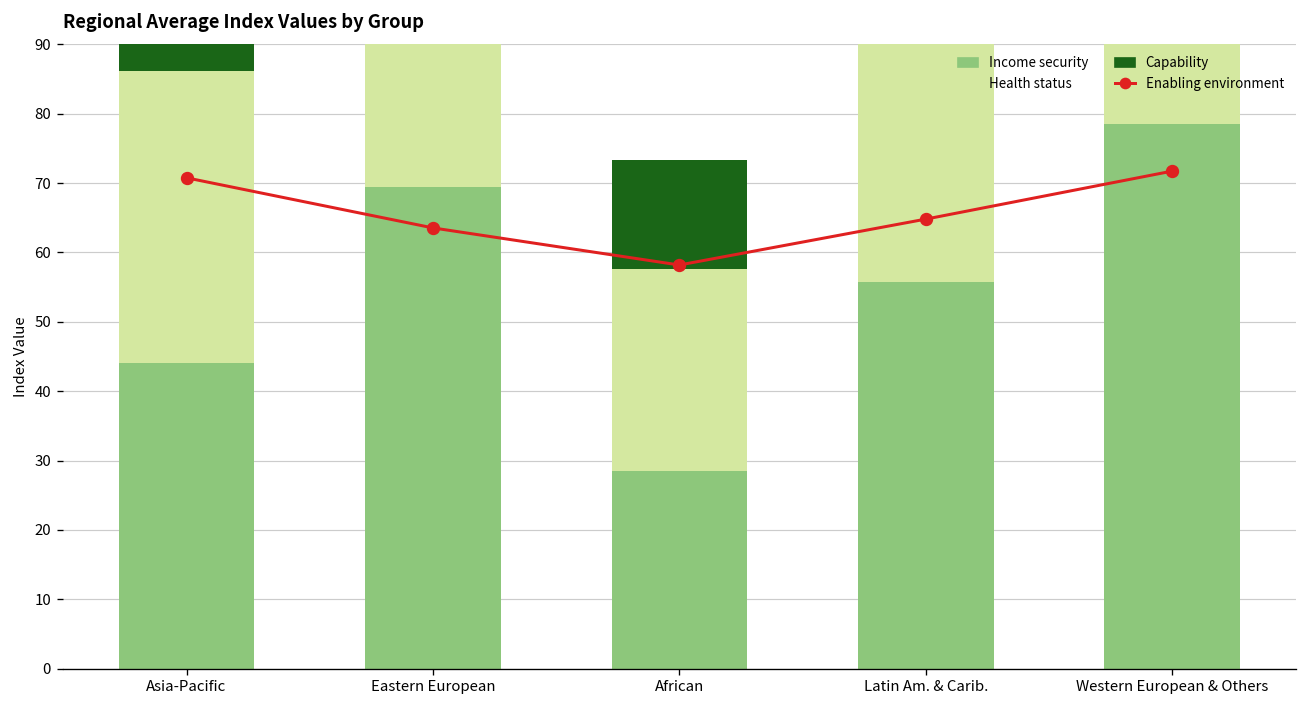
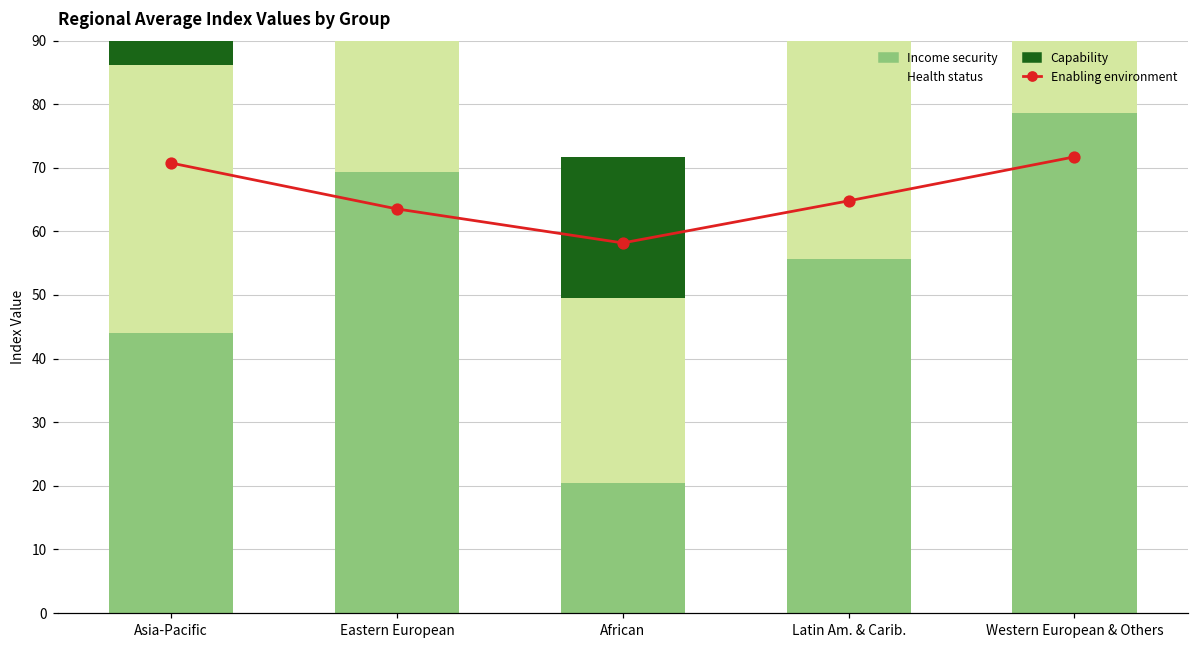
Income security, African: 28 -> 20
Capability, African: 16 -> 22
